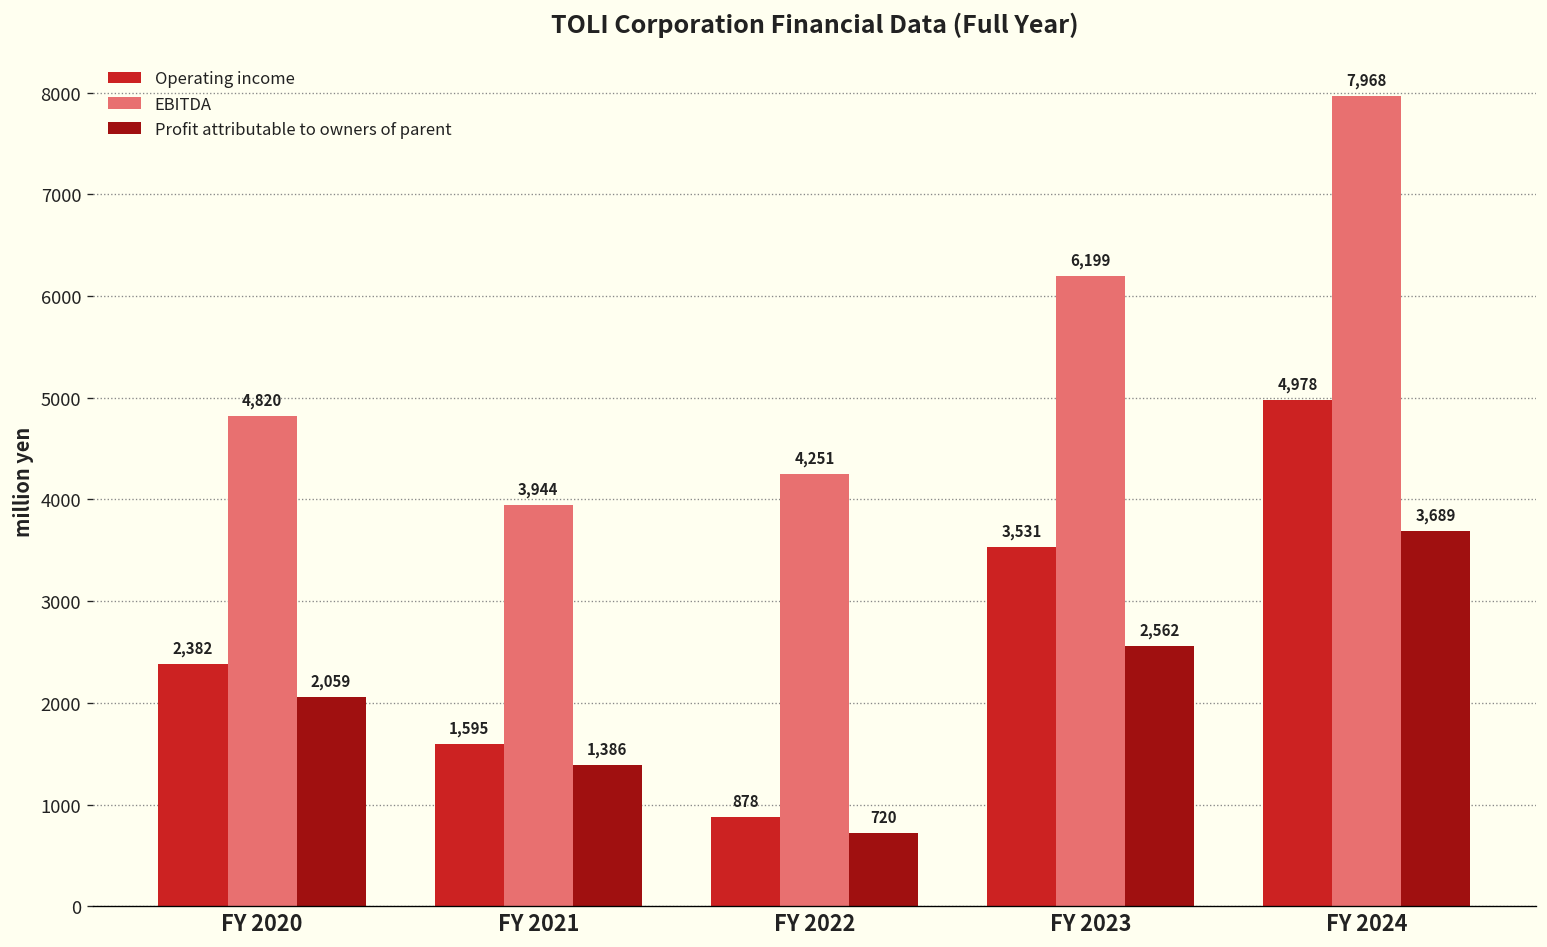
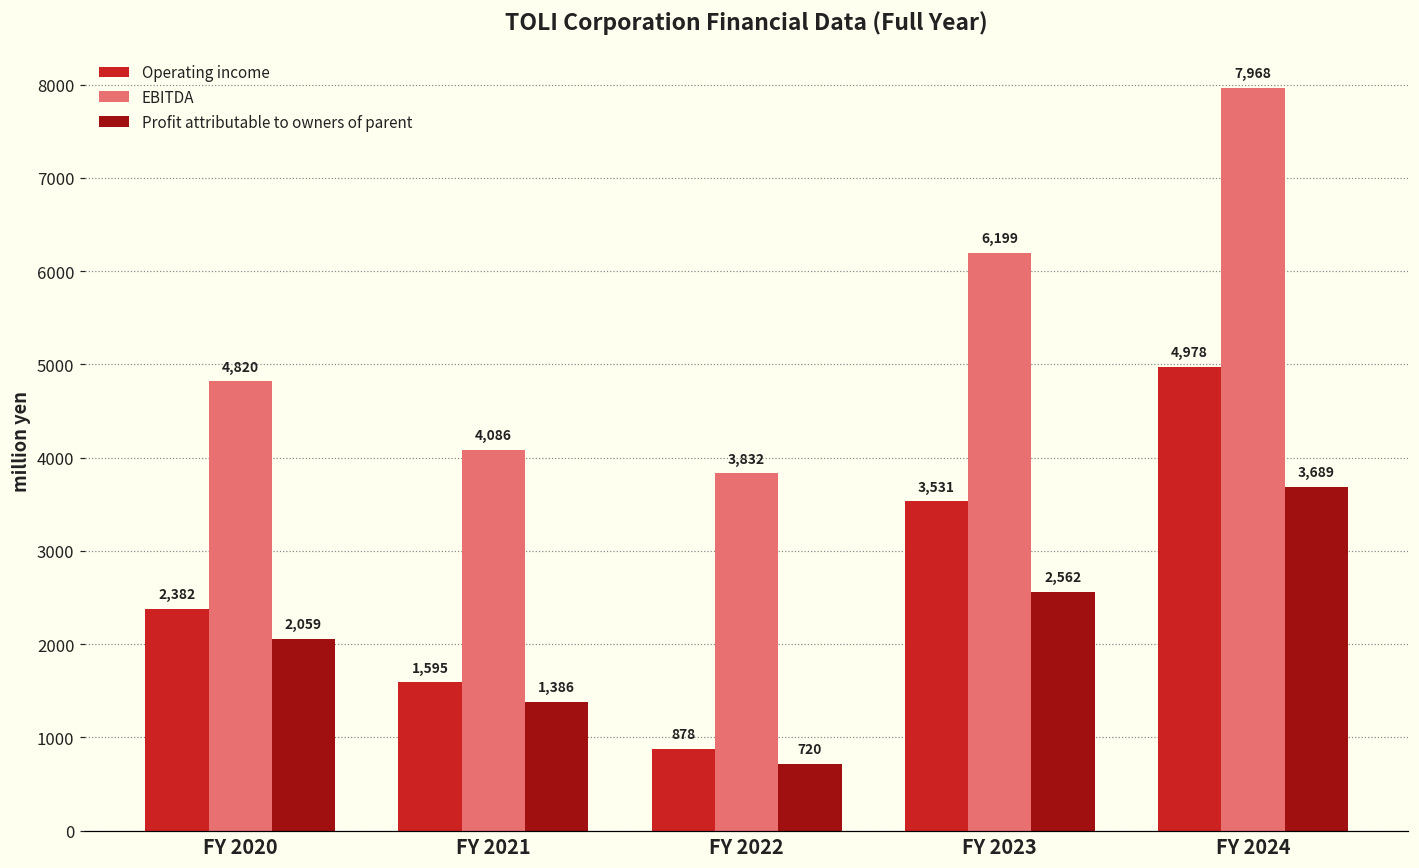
EBITDA, FY 2021: 3,944 -> 4,086
EBITDA, FY 2022: 4,251 -> 3,832
